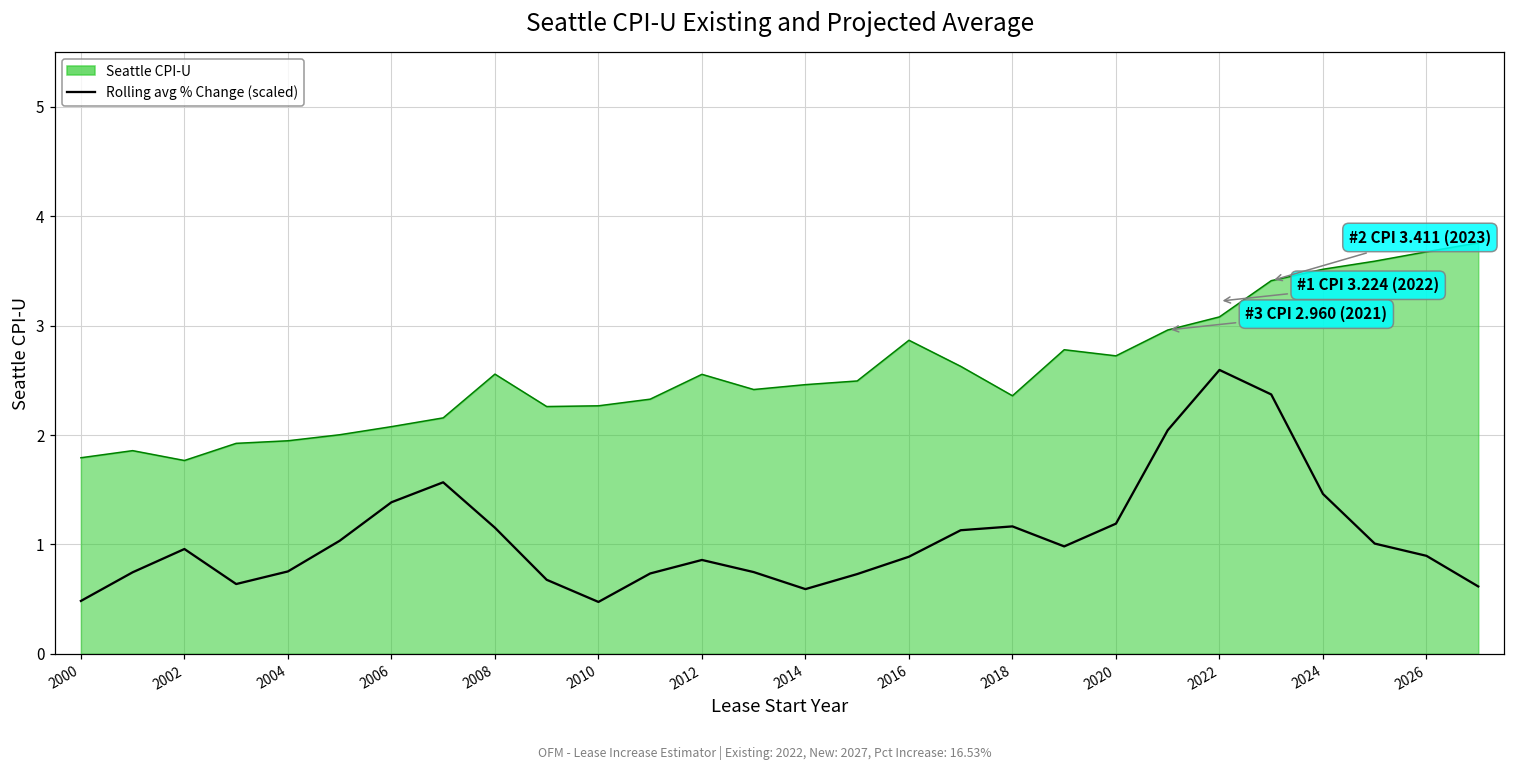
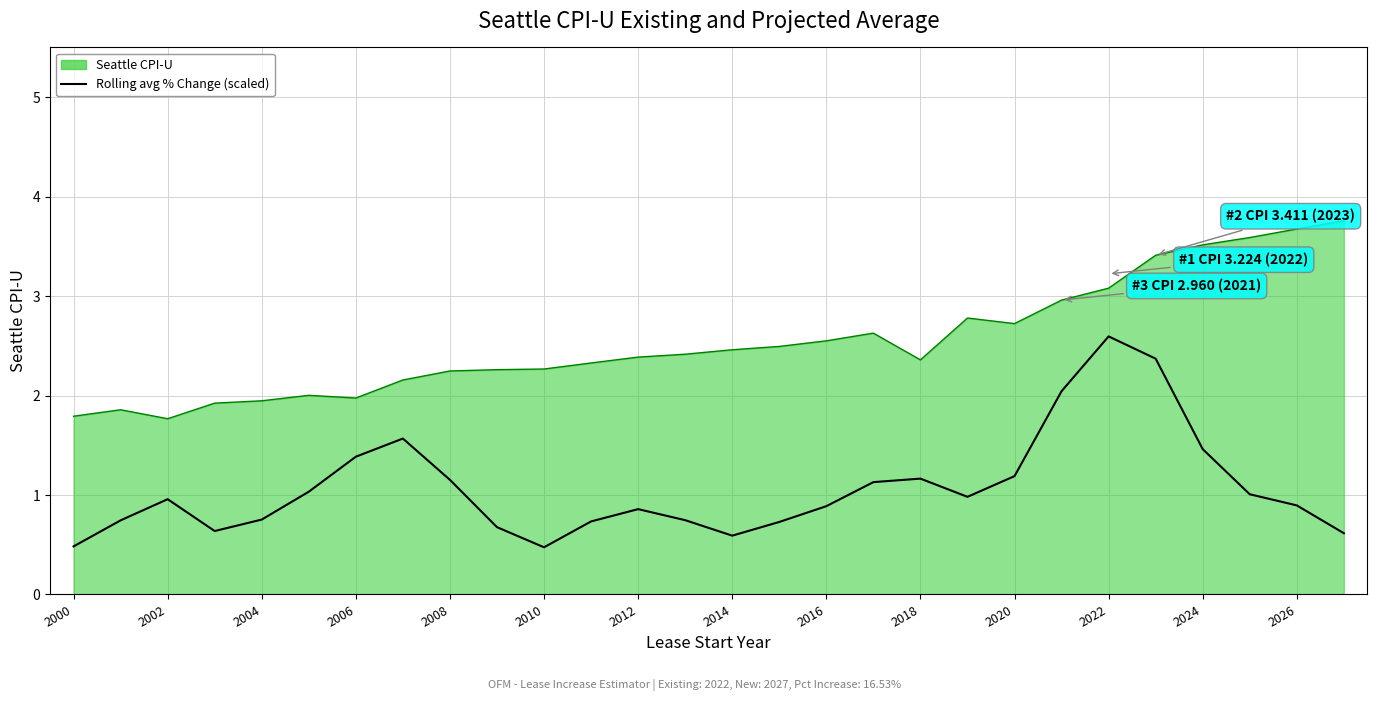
Seattle CPI-U, 2006: 2.1 -> 2.0
Seattle CPI-U, 2008: 2.6 -> 2.2
Seattle CPI-U, 2012: 2.6 -> 2.4
Seattle CPI-U, 2016: 2.9 -> 2.6
